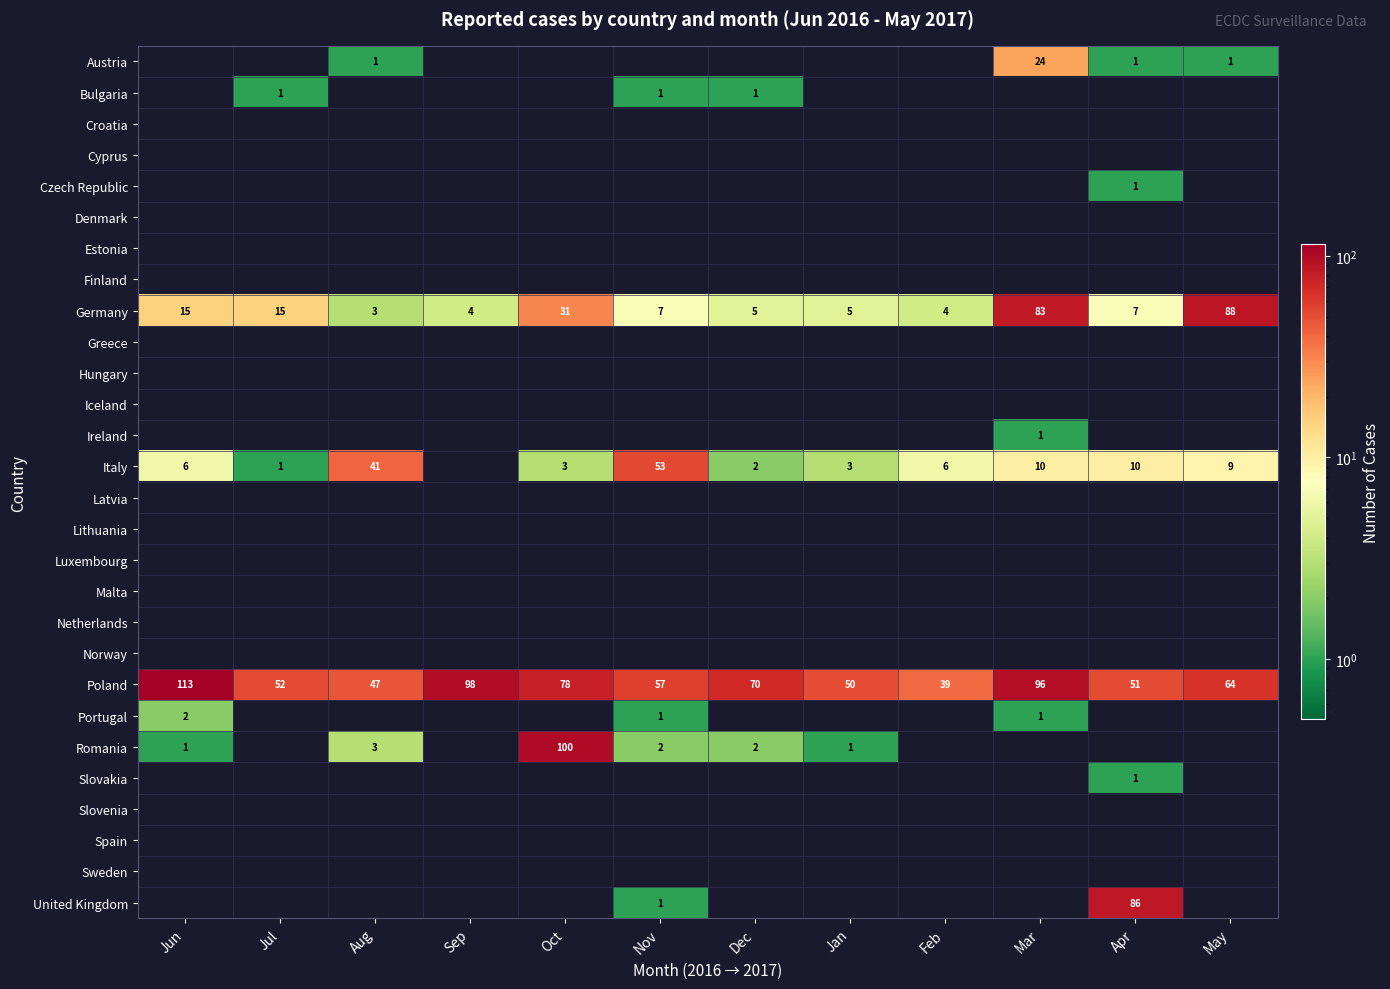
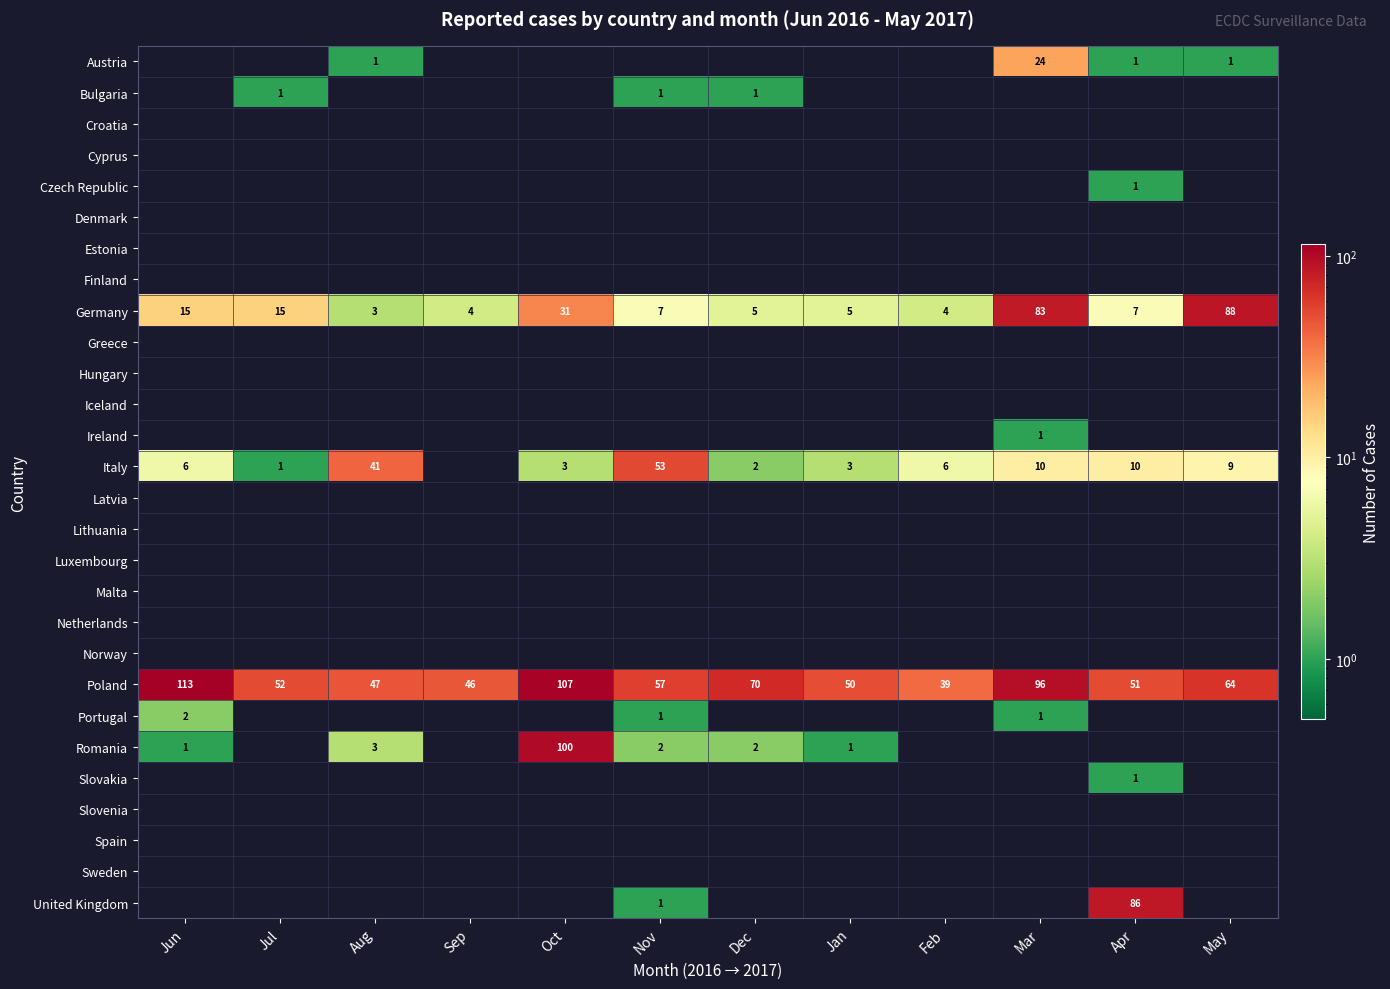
Poland, Sep: 98 -> 46
Poland, Oct: 78 -> 107
